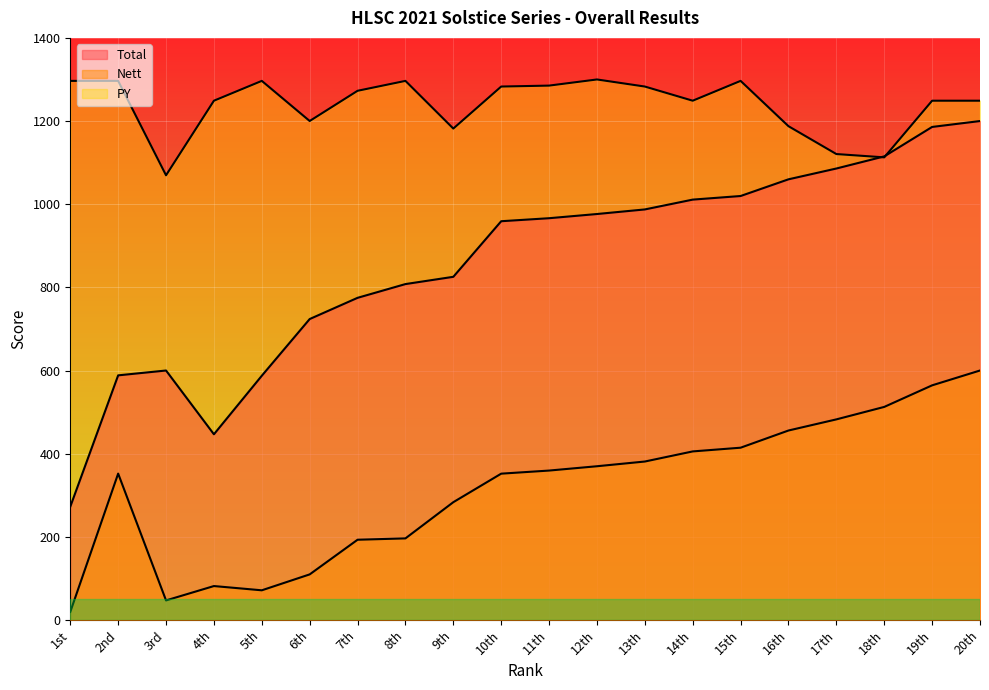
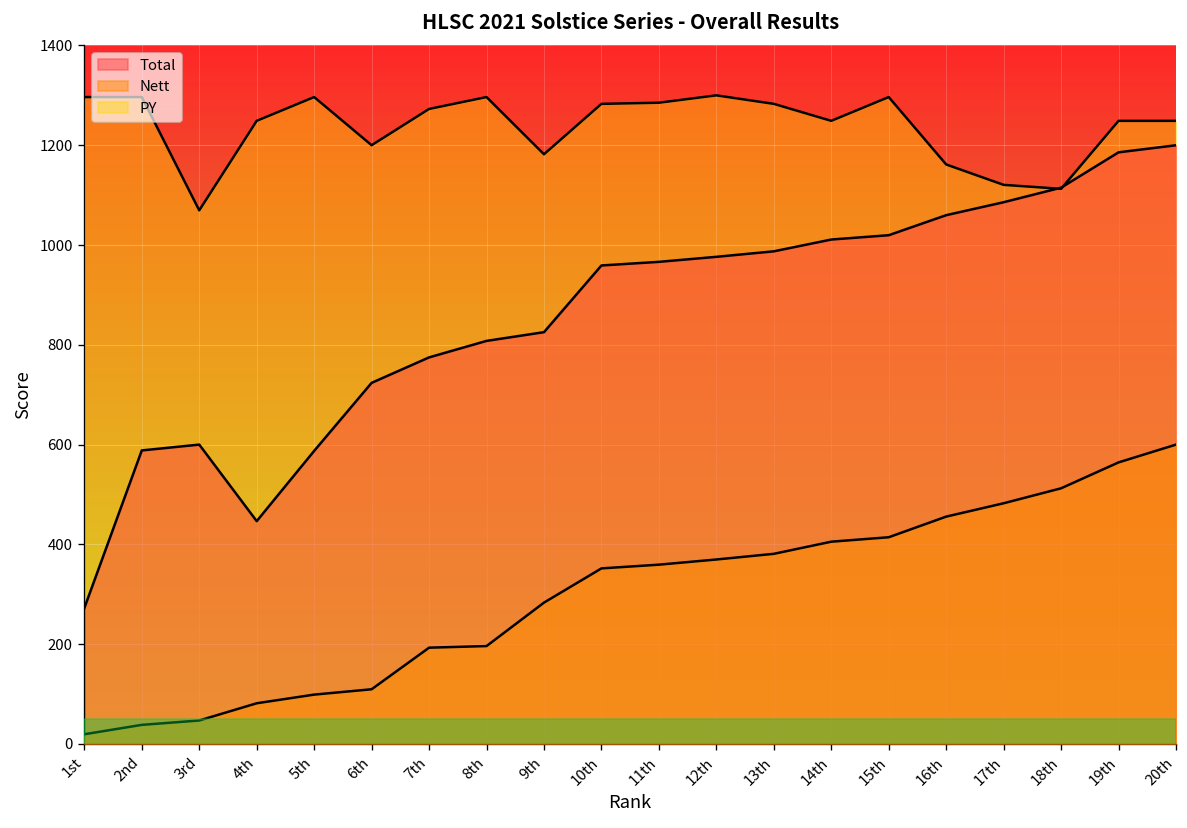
Nett, 2nd: 350 -> 40
Nett, 5th: 70 -> 100
PY, 16th: 1190 -> 1160
